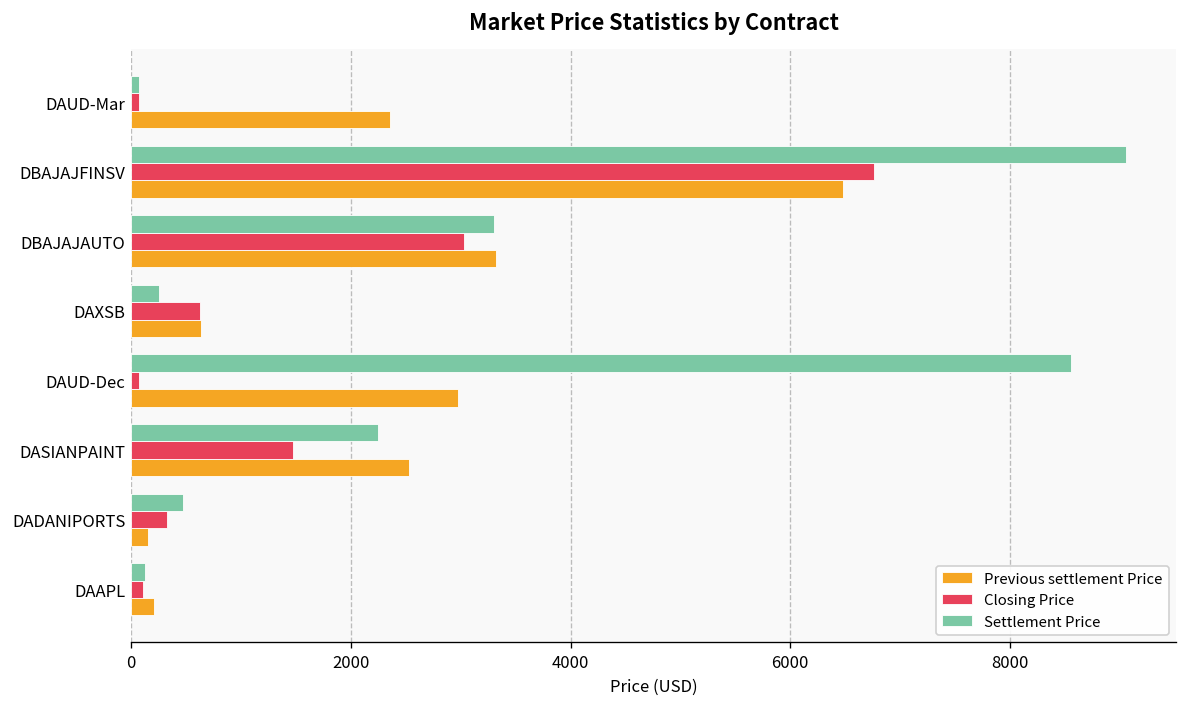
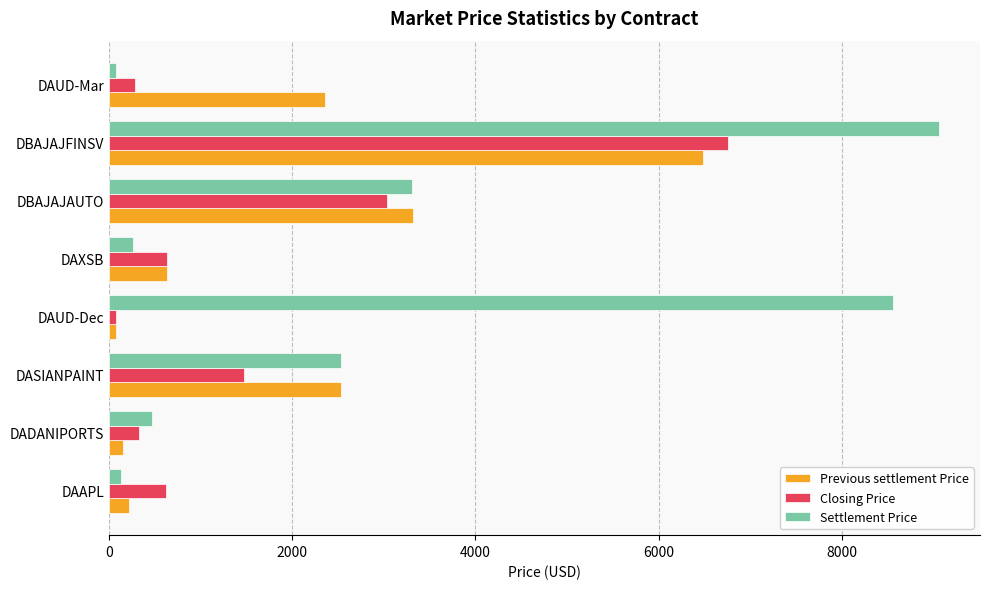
Closing Price, DAUD-Mar: 100 -> 300
Previous settlement Price, DAUD-Dec: 3000 -> 100
Settlement Price, DASIANPAINT: 2200 -> 2500
Closing Price, DAAPL: 100 -> 600
